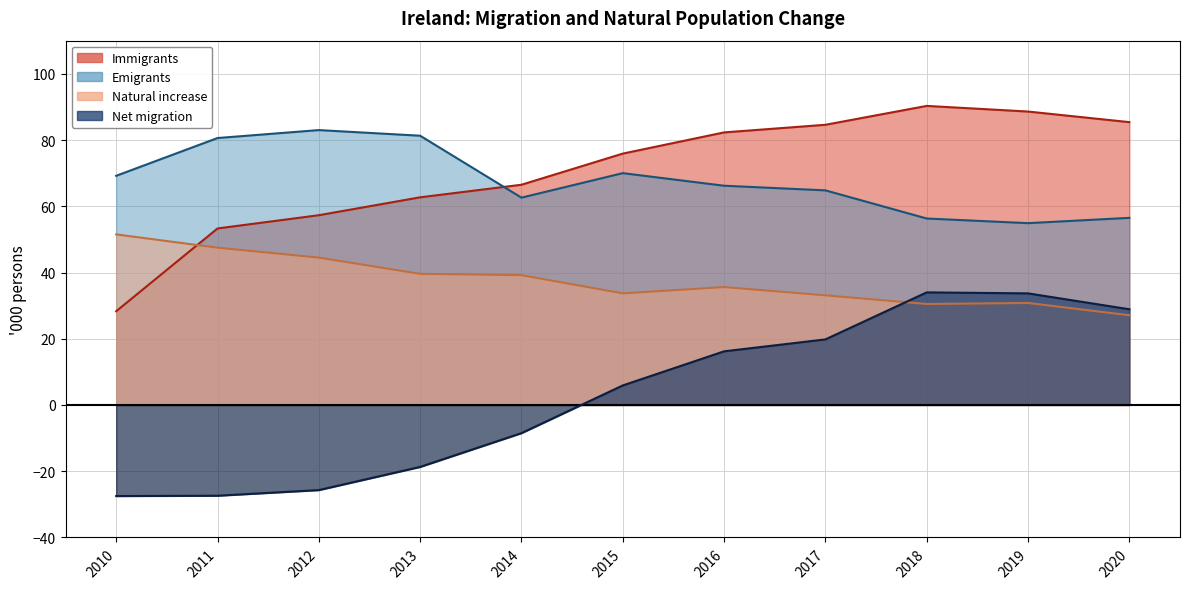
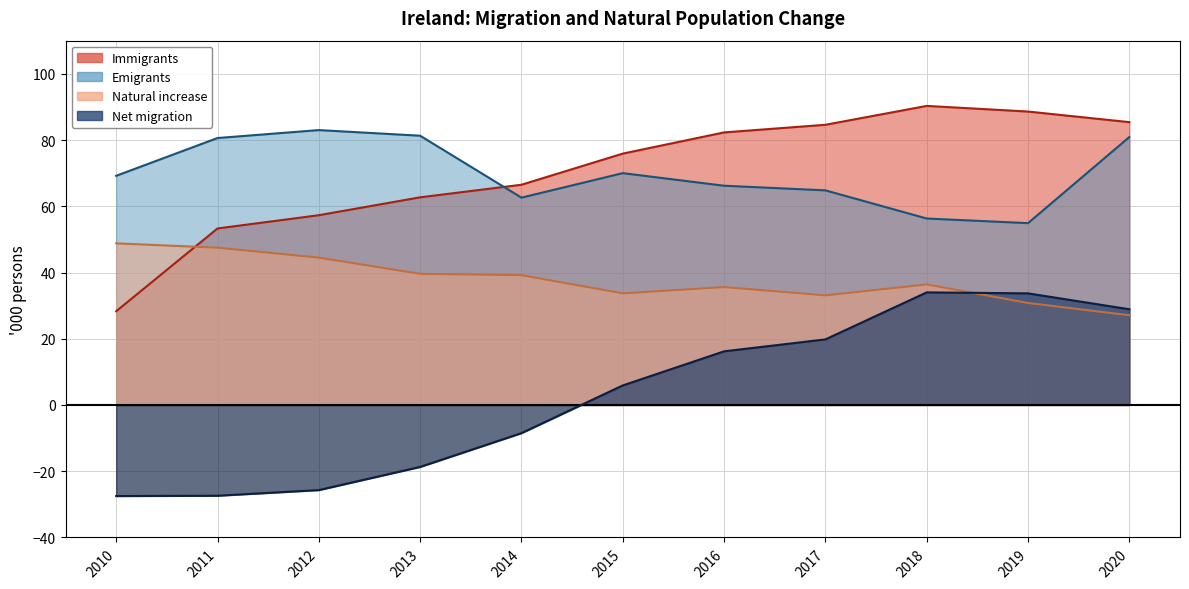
Natural increase, 2010: 52 -> 49
Natural increase, 2018: 31 -> 36
Emigrants, 2020: 57 -> 81
